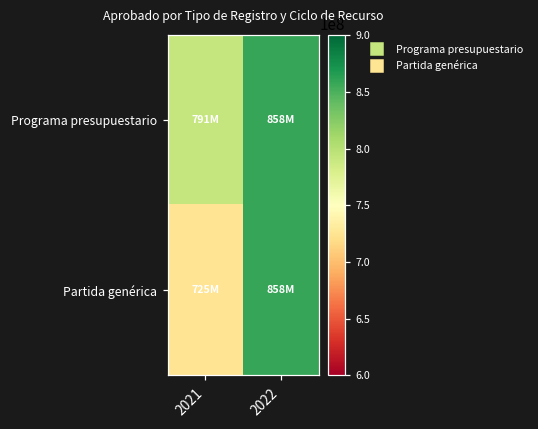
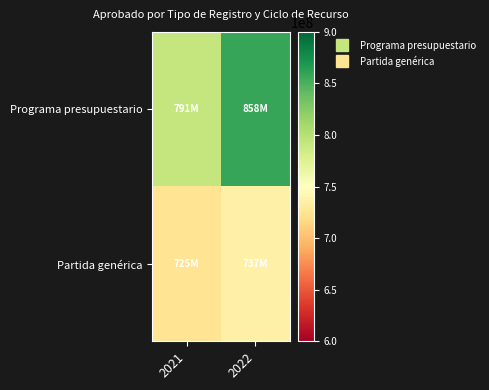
Partida genérica, 2022: 858M -> 737M
